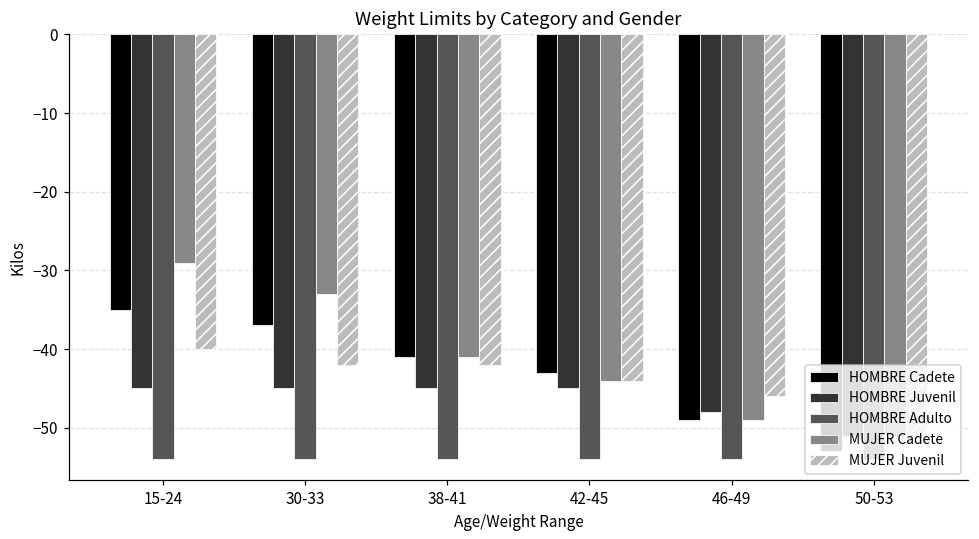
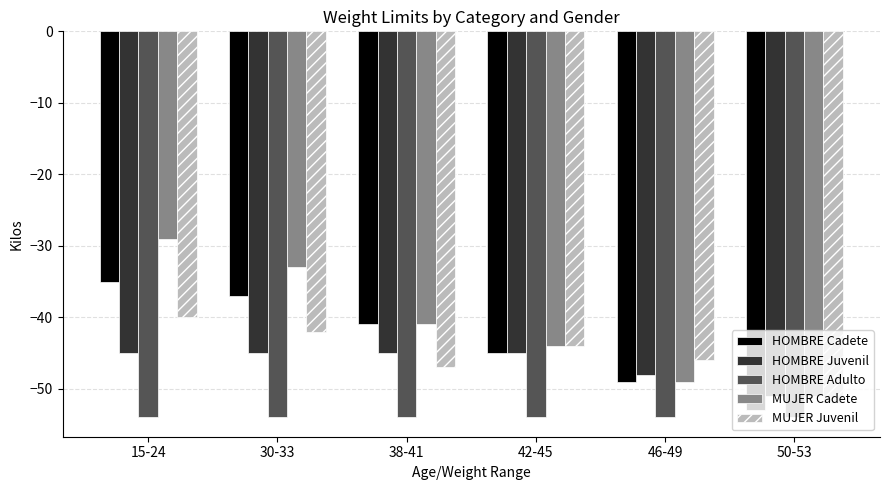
MUJER Juvenil, 38-41: -42 -> -47
HOMBRE Cadete, 42-45: -43 -> -45
